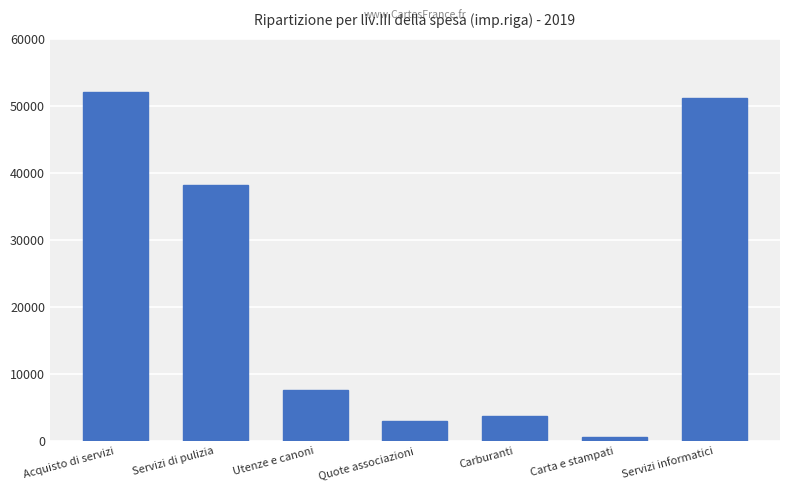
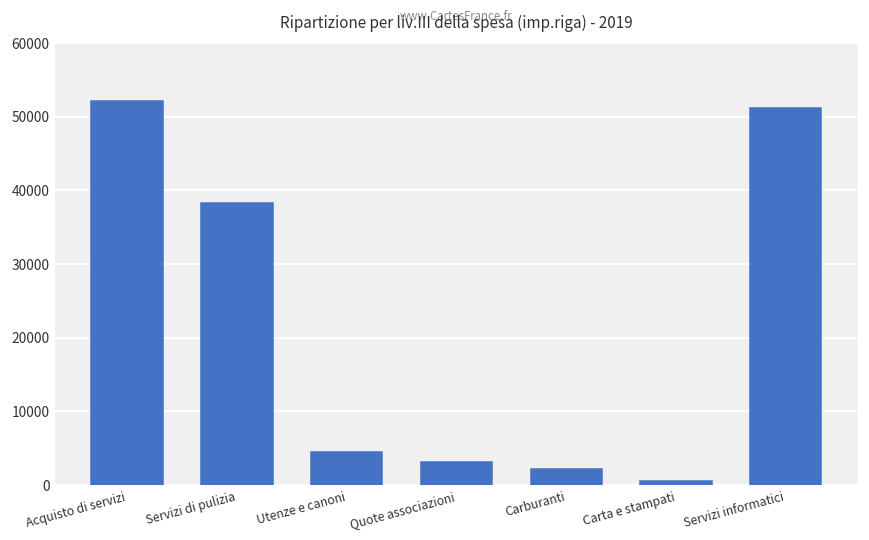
Utenze e canoni: 8000 -> 5000
Carburanti: 4000 -> 2000
